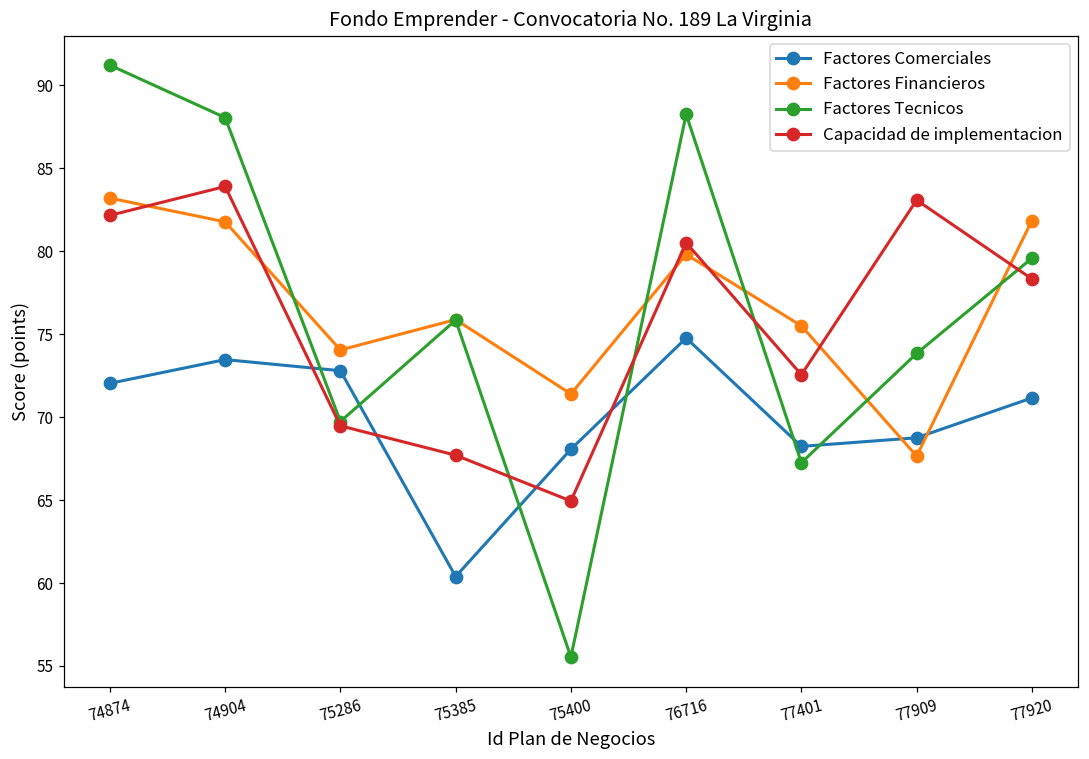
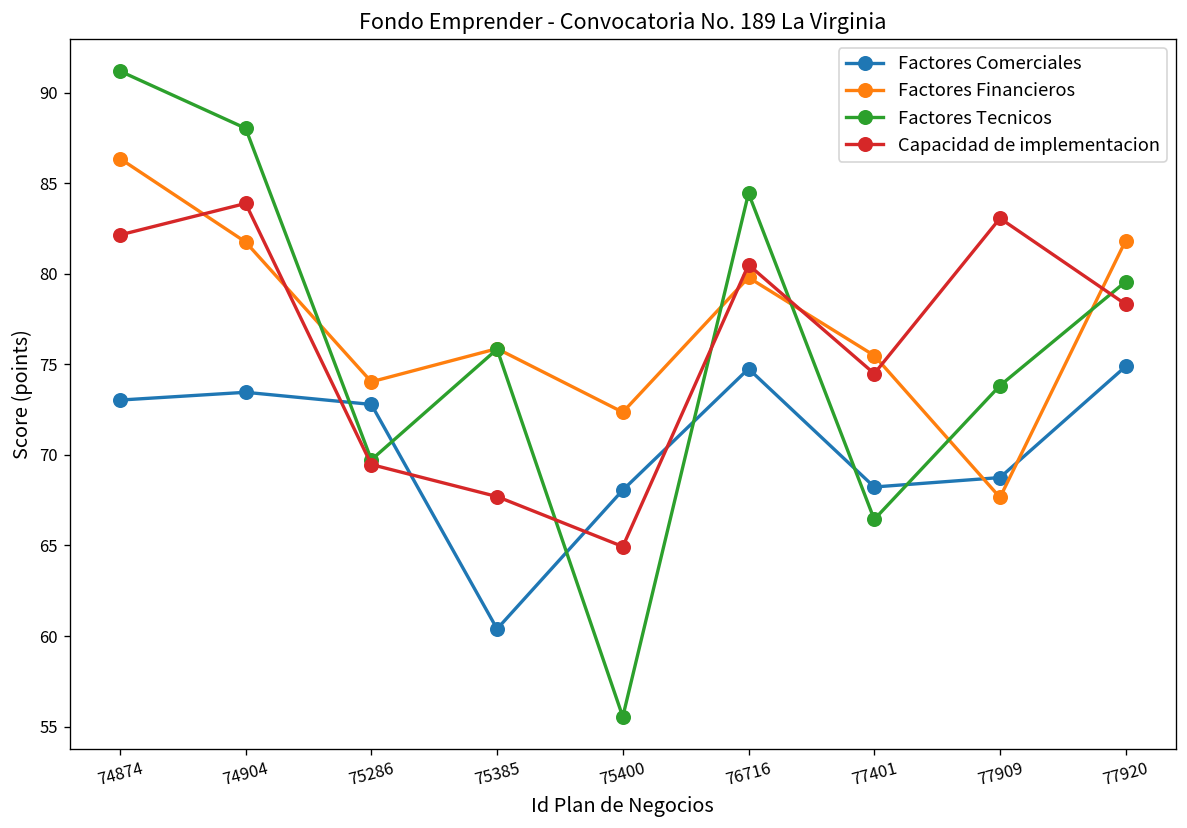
Factores Comerciales, 74874: 72.0 -> 73.0
Factores Financieros, 74874: 83.2 -> 86.4
Factores Financieros, 75400: 71.4 -> 72.4
Factores Tecnicos, 76716: 88.2 -> 84.5
Factores Tecnicos, 77401: 67.3 -> 66.4
Capacidad de implementacion, 77401: 72.6 -> 74.5
Factores Comerciales, 77920: 71.2 -> 74.9
